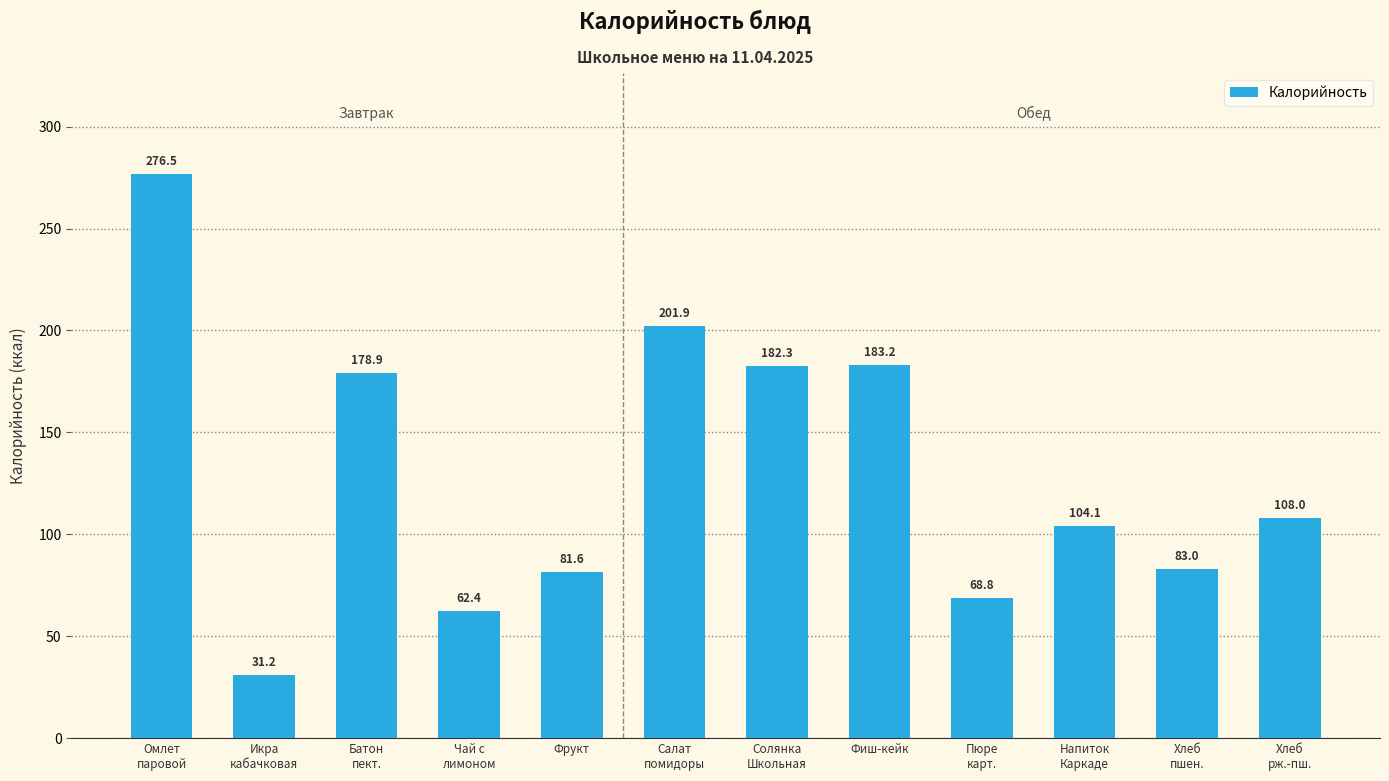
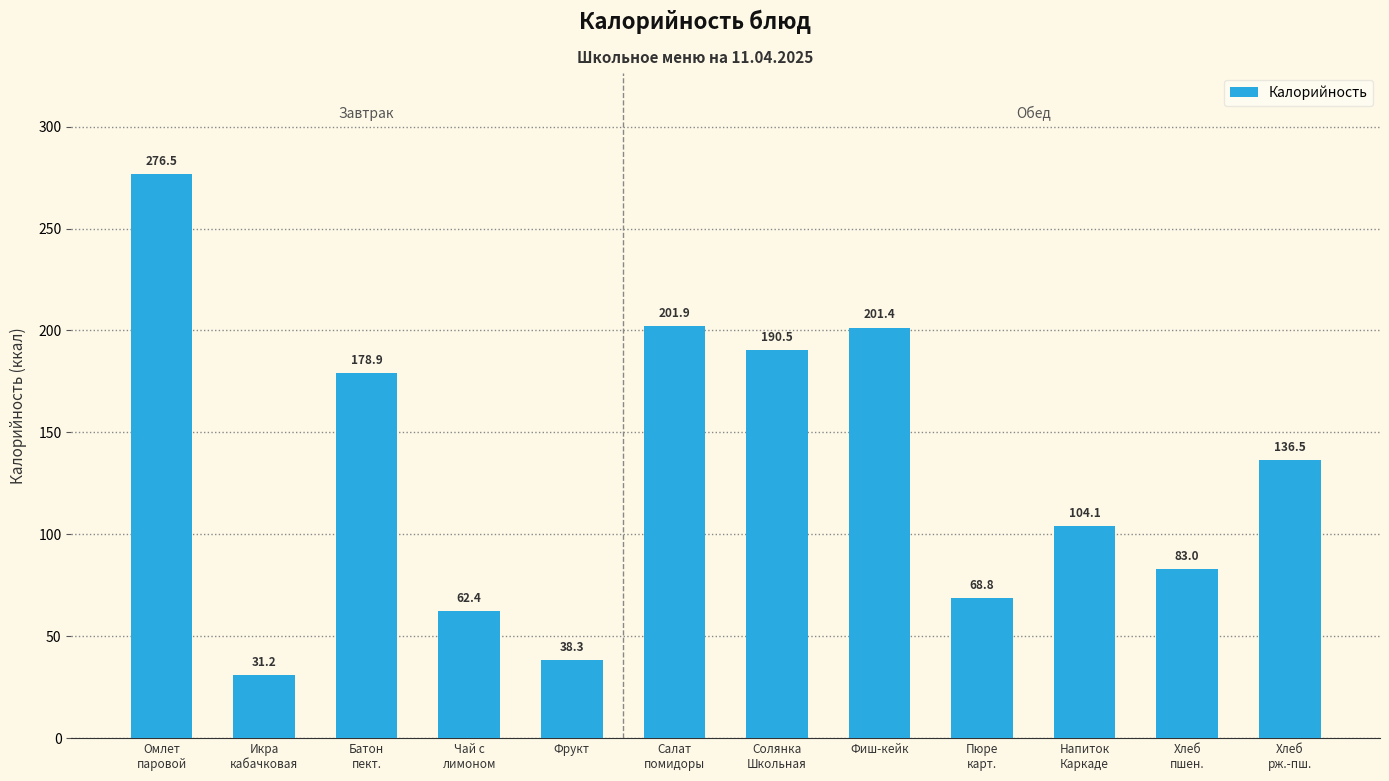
Фрукт: 81.6 -> 38.3
Солянка Школьная: 182.3 -> 190.5
Фиш-кейк: 183.2 -> 201.4
Хлеб рж.-пш.: 108.0 -> 136.5
